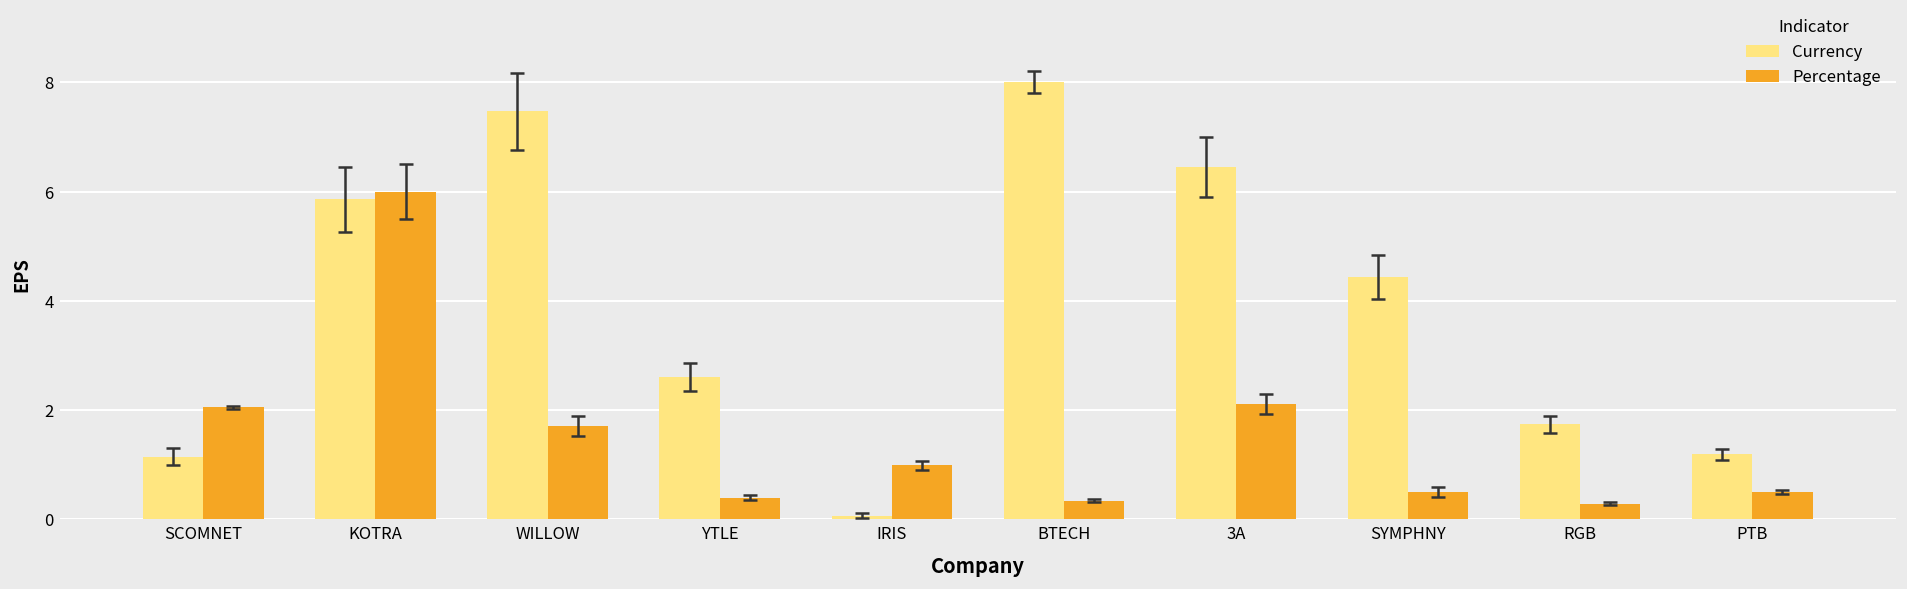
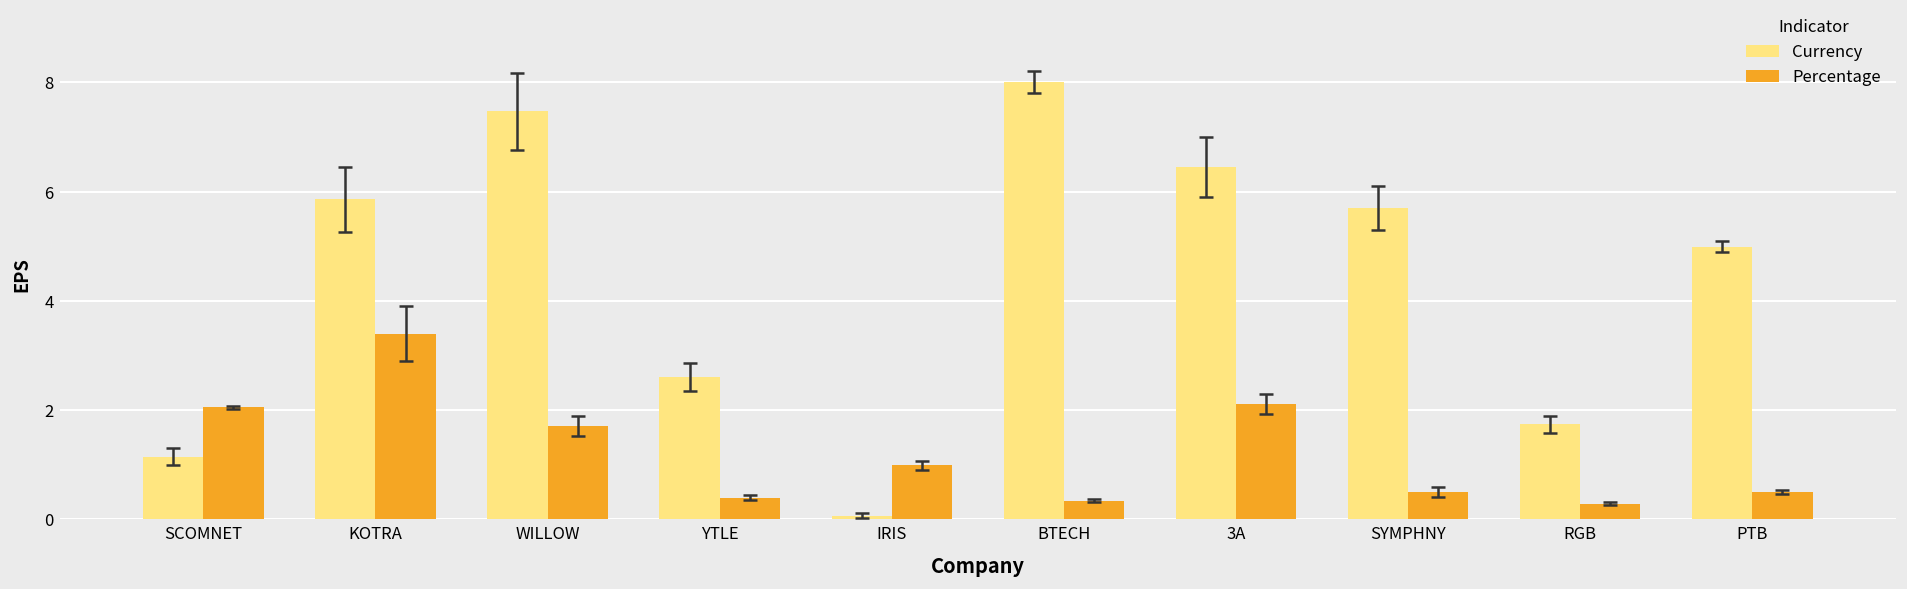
Percentage, KOTRA: 6.0 -> 3.4
Currency, SYMPHNY: 4.4 -> 5.7
Currency, PTB: 1.2 -> 5.0
